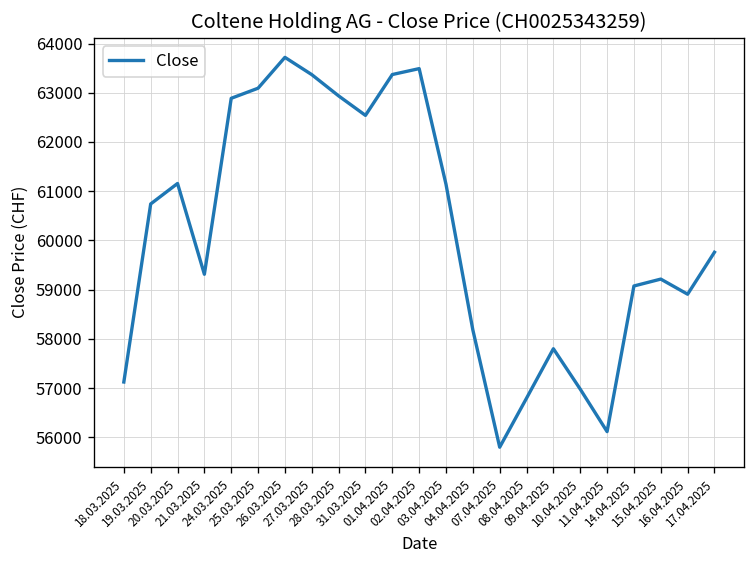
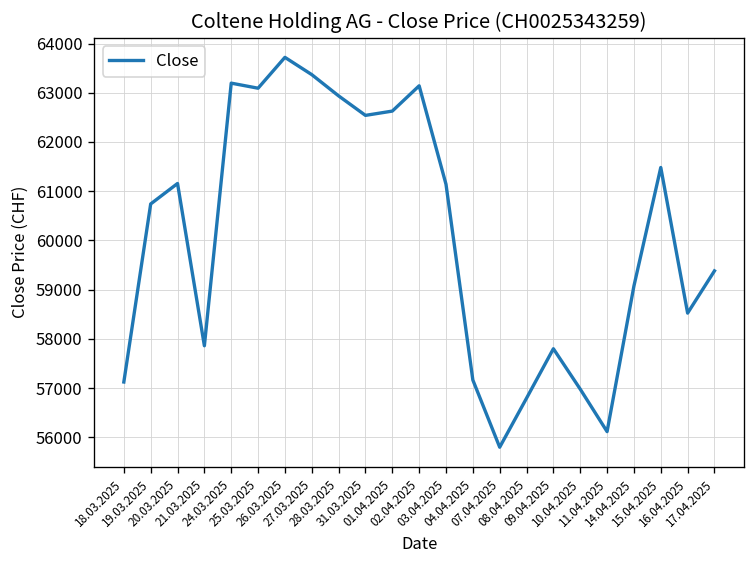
21.03.2025: 59300 -> 57900
24.03.2025: 62900 -> 63200
01.04.2025: 63400 -> 62600
02.04.2025: 63500 -> 63100
04.04.2025: 58200 -> 57200
15.04.2025: 59200 -> 61500
16.04.2025: 58900 -> 58500
17.04.2025: 59800 -> 59400
